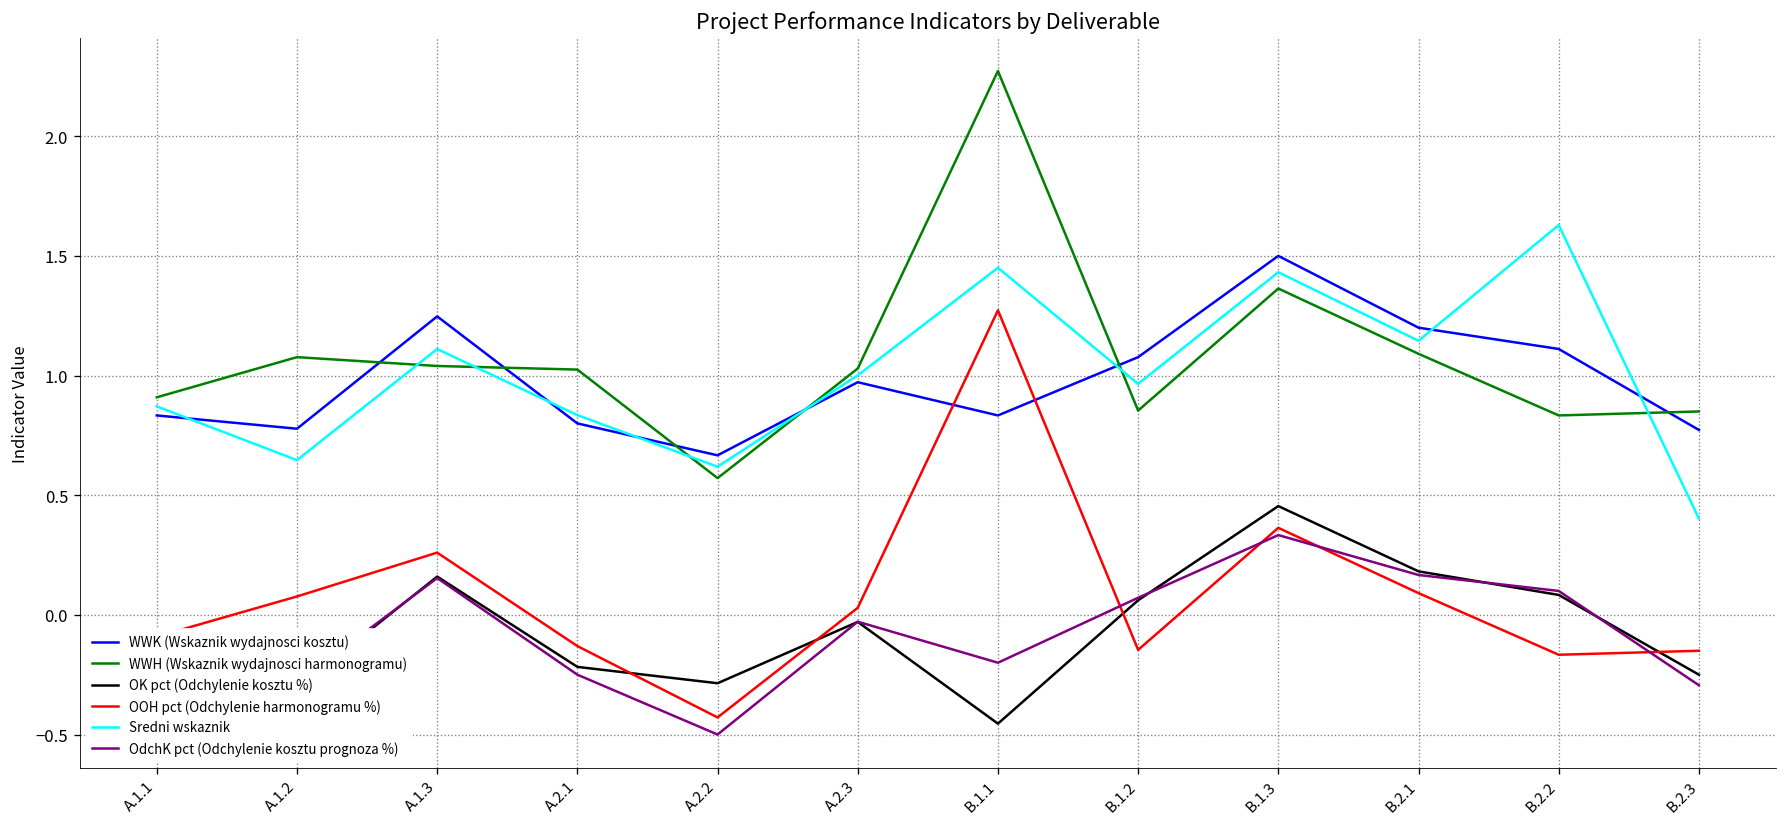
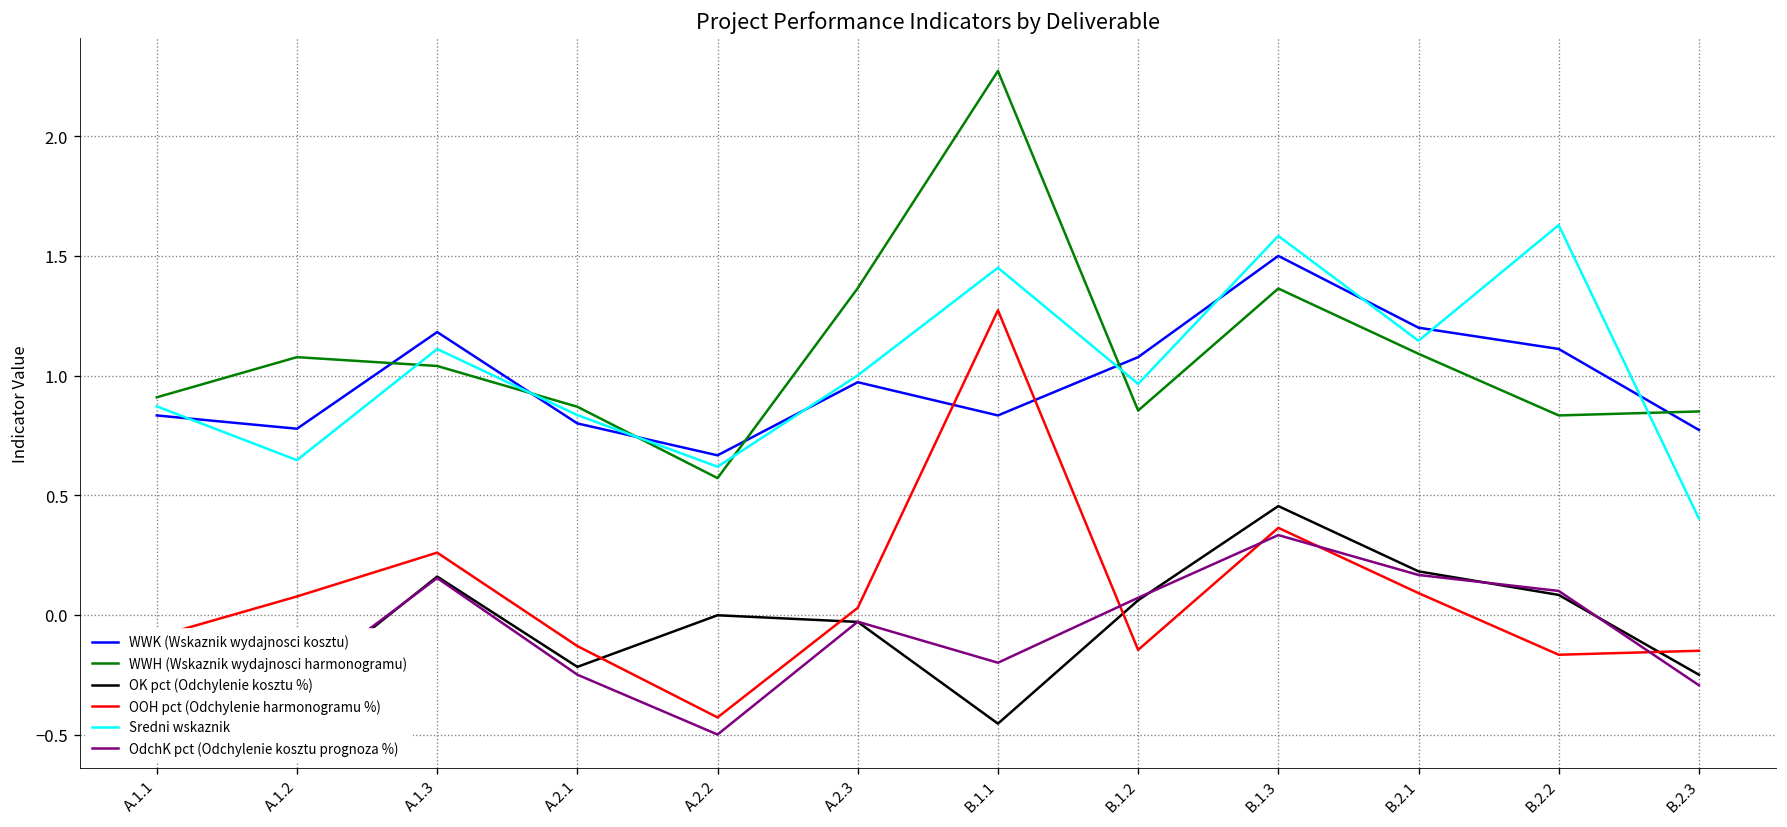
WWK (Wskaznik wydajnosci kosztu), A.1.3: 1.25 -> 1.18
WWH (Wskaznik wydajnosci harmonogramu), A.2.1: 1.02 -> 0.87
OK pct (Odchylenie kosztu %), A.2.2: -0.29 -> 0.00
WWH (Wskaznik wydajnosci harmonogramu), A.2.3: 1.03 -> 1.37
Sredni wskaznik, B.1.3: 1.43 -> 1.58
